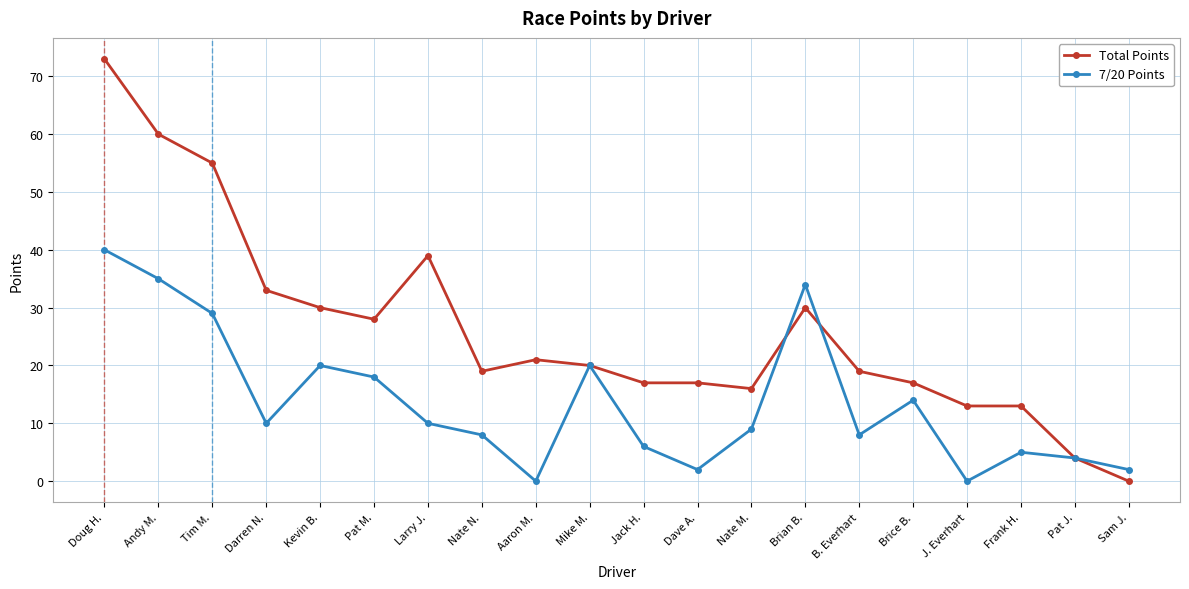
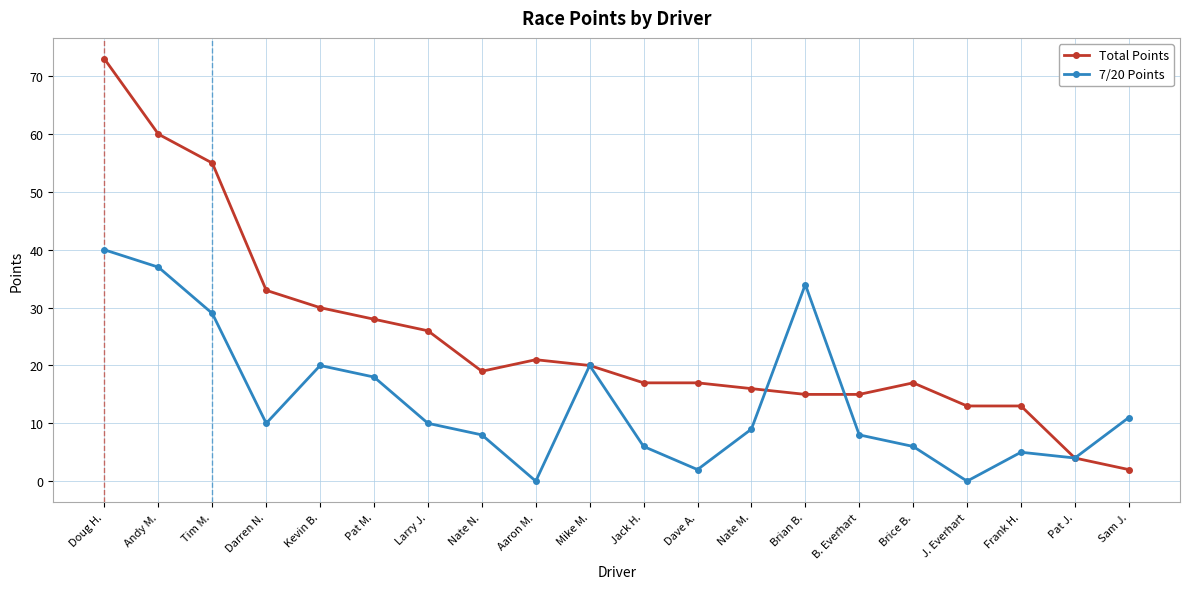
7/20 Points, Andy M.: 35 -> 37
Total Points, Larry J.: 39 -> 26
Total Points, Brian B.: 30 -> 15
Total Points, B. Everhart: 19 -> 15
7/20 Points, Brice B.: 14 -> 6
Total Points, Sam J.: 0 -> 2
7/20 Points, Sam J.: 2 -> 11
